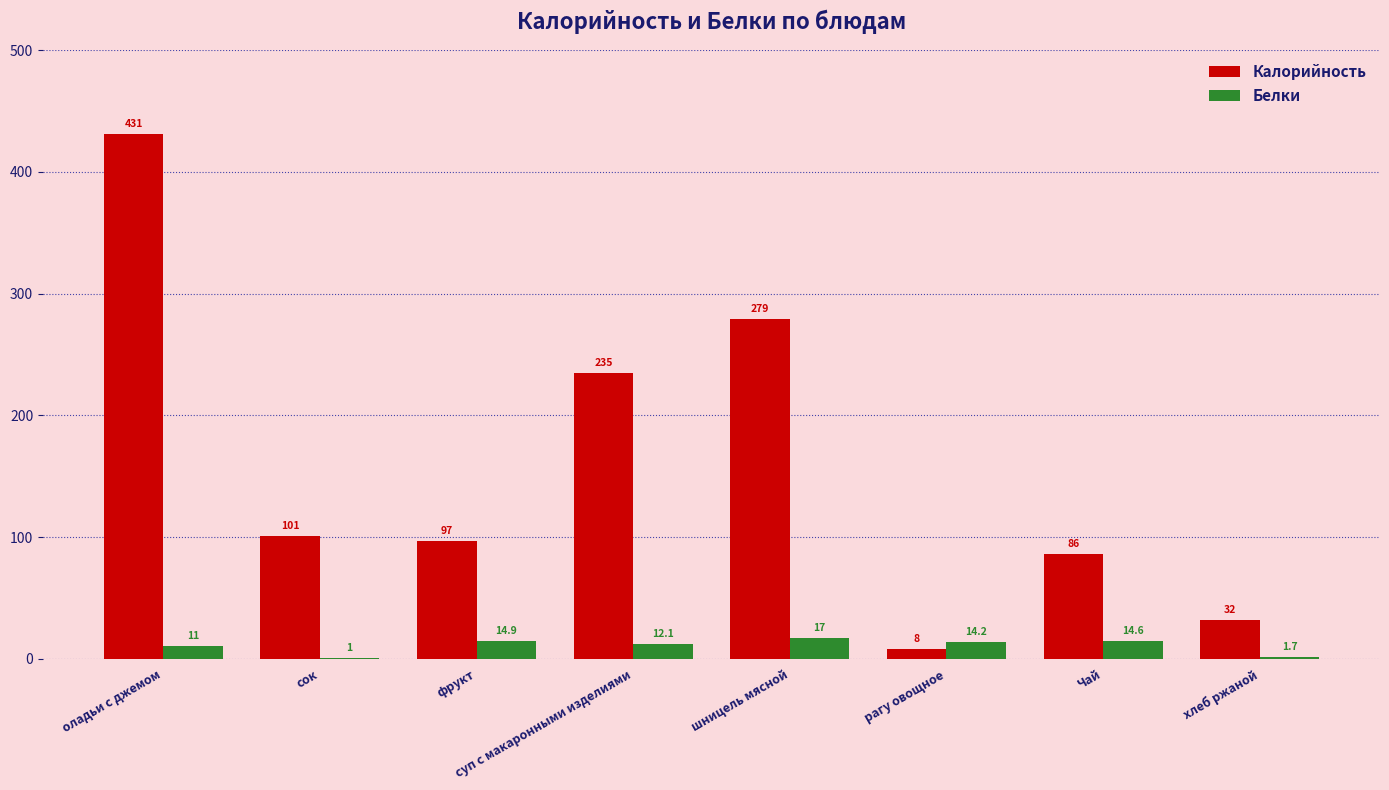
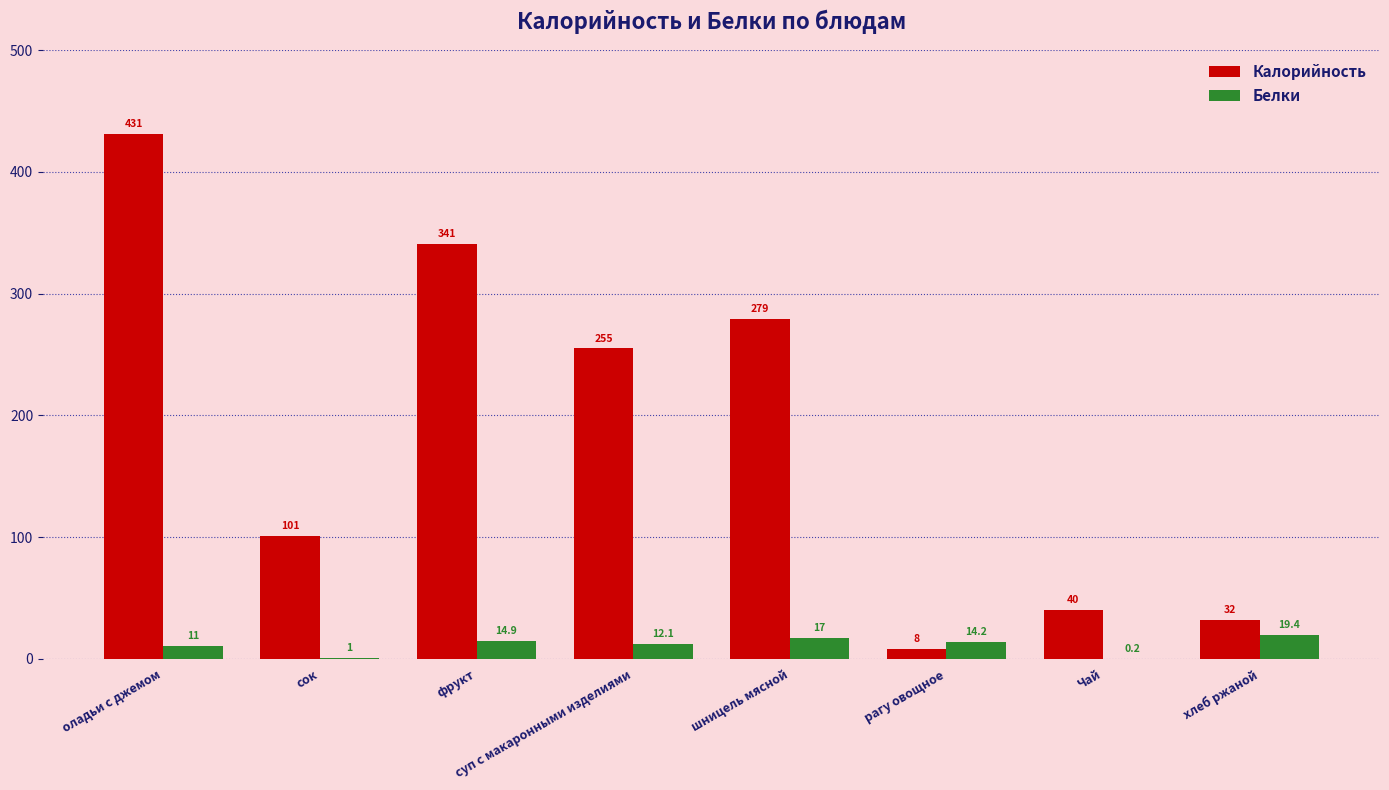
Калорийность, фрукт: 97 -> 341
Калорийность, суп с макаронными изделиями: 235 -> 255
Калорийность, Чай: 86 -> 40
Белки, Чай: 14.6 -> 0.2
Белки, хлеб ржаной: 1.7 -> 19.4
